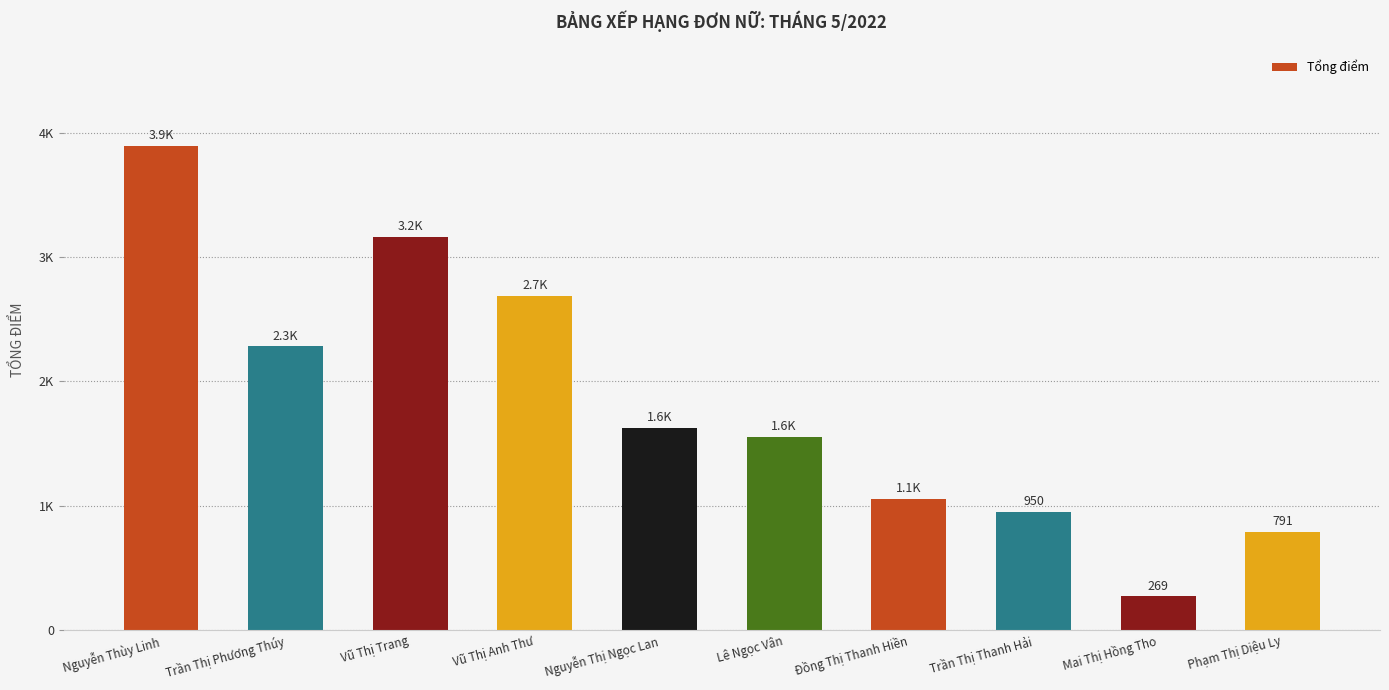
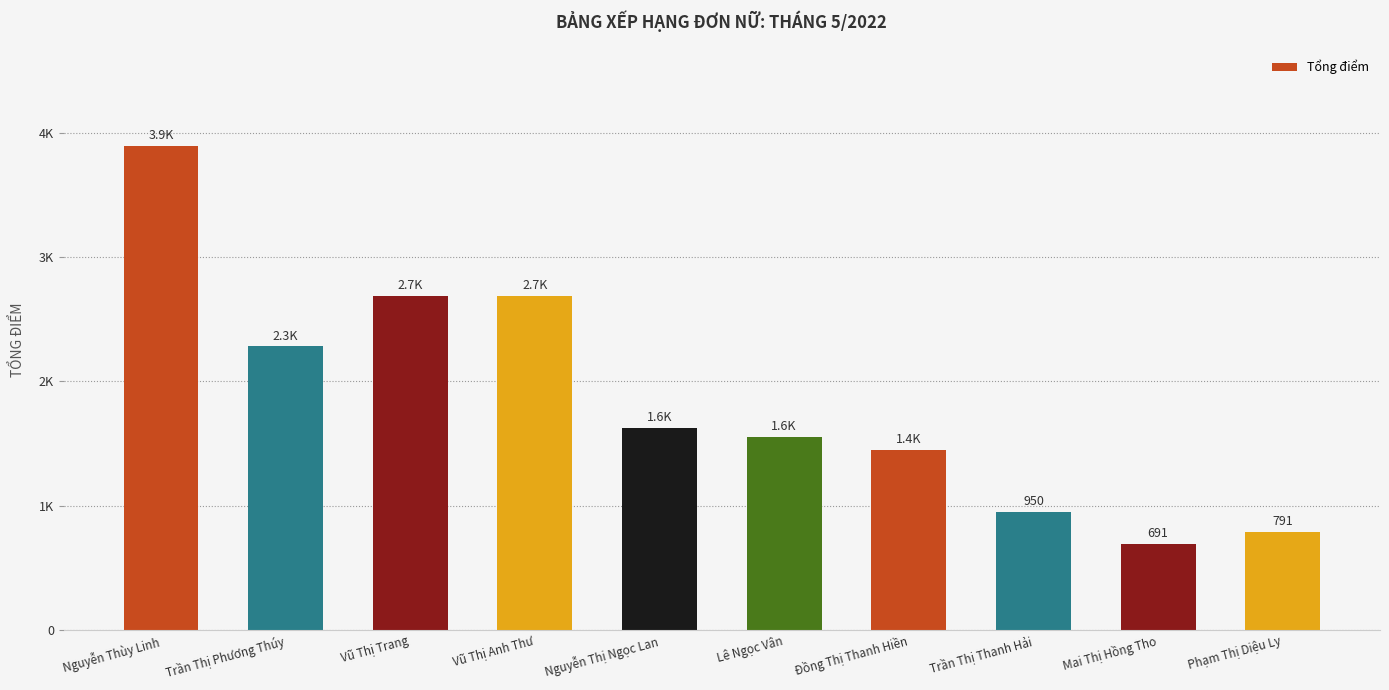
Vũ Thị Trang: 3.2K -> 2.7K
Đồng Thị Thanh Hiền: 1.1K -> 1.4K
Mai Thị Hồng Tho: 269 -> 691
